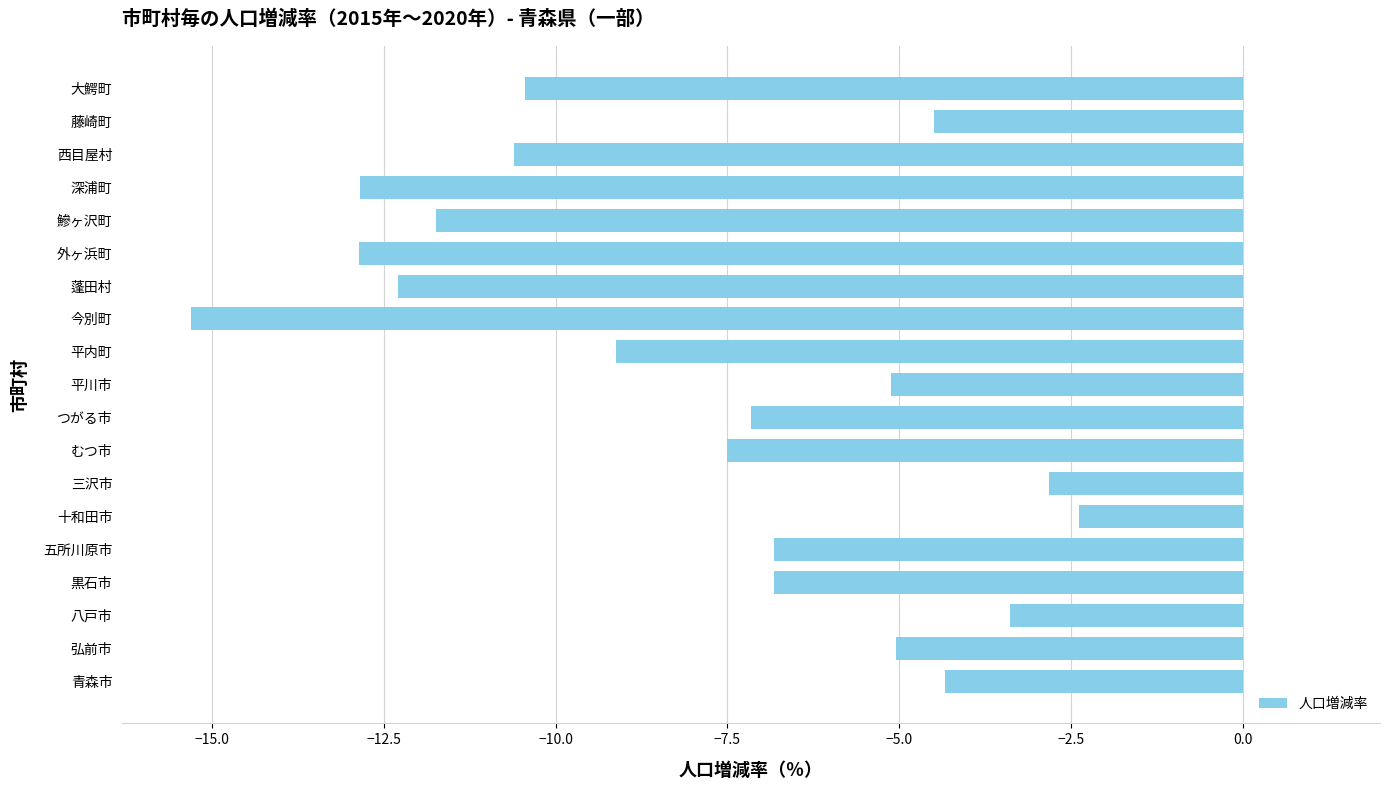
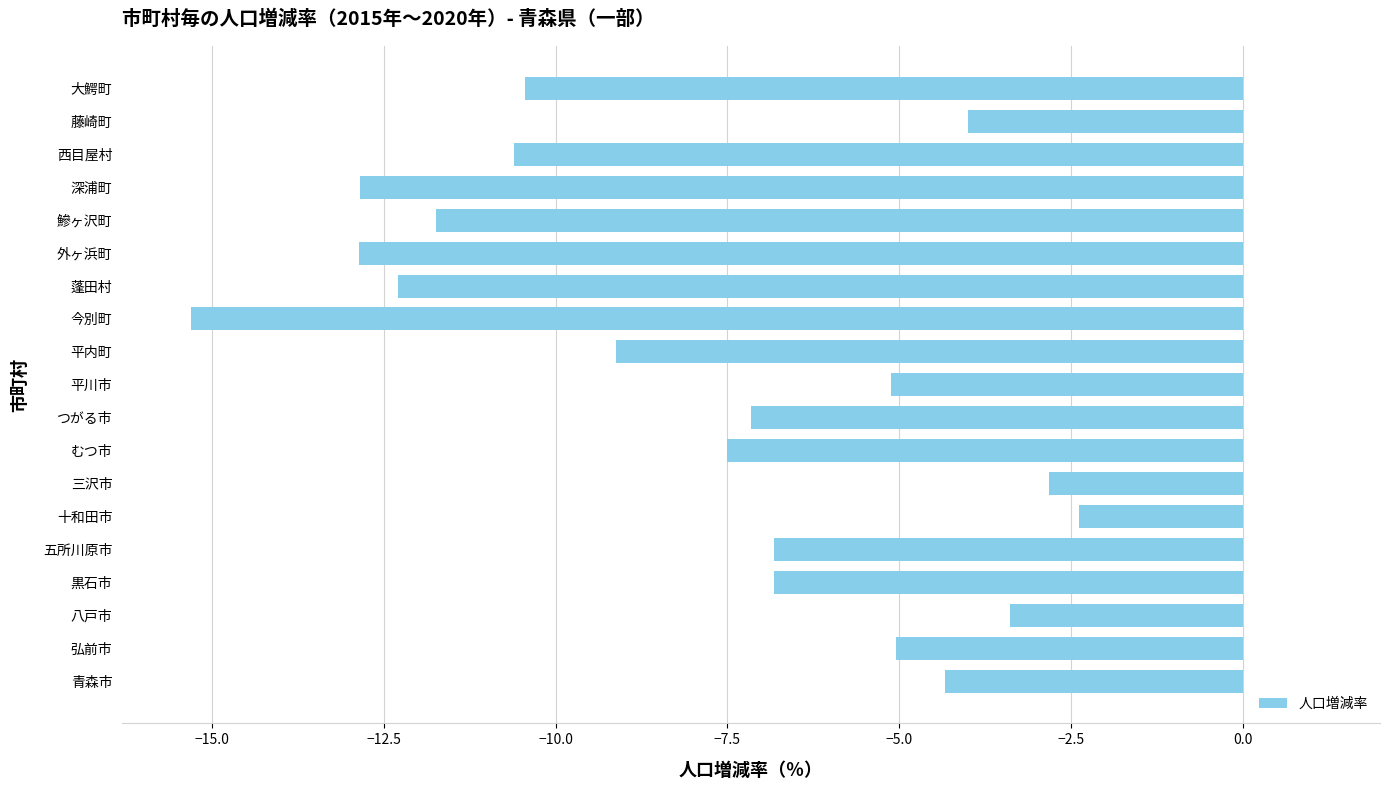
藤崎町: -4.5 -> -4.0
